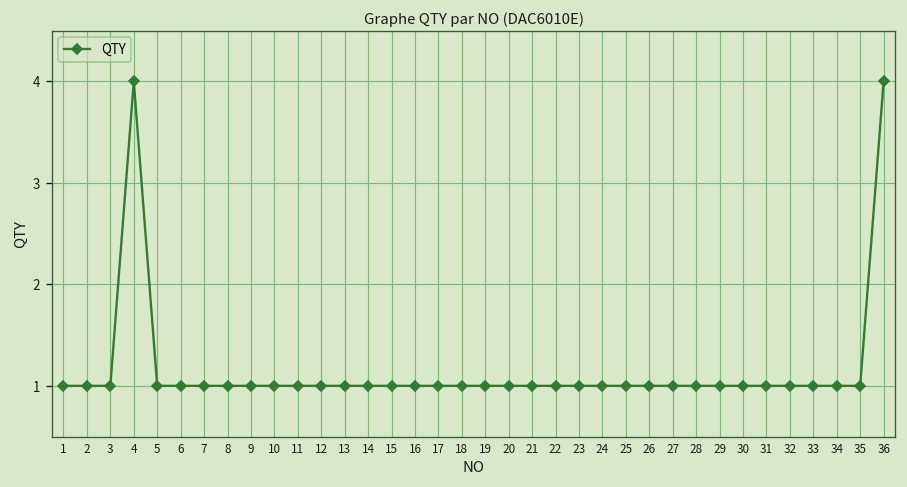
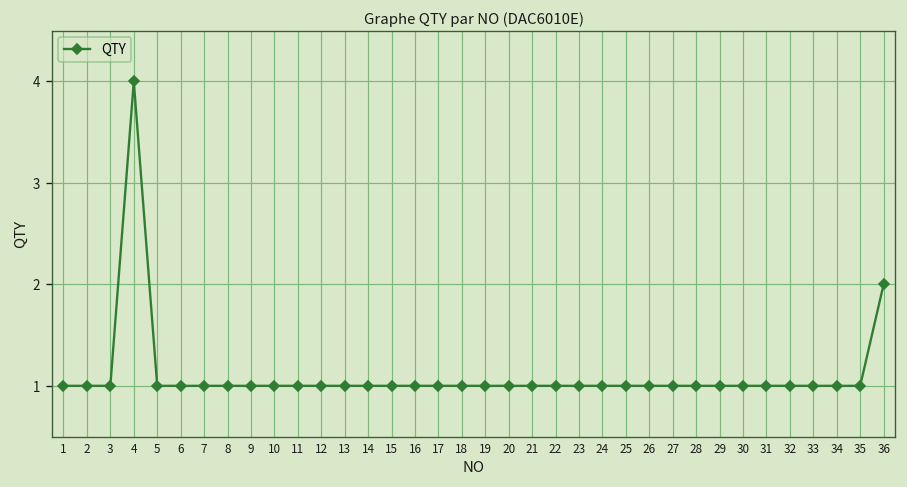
36: 4 -> 2
